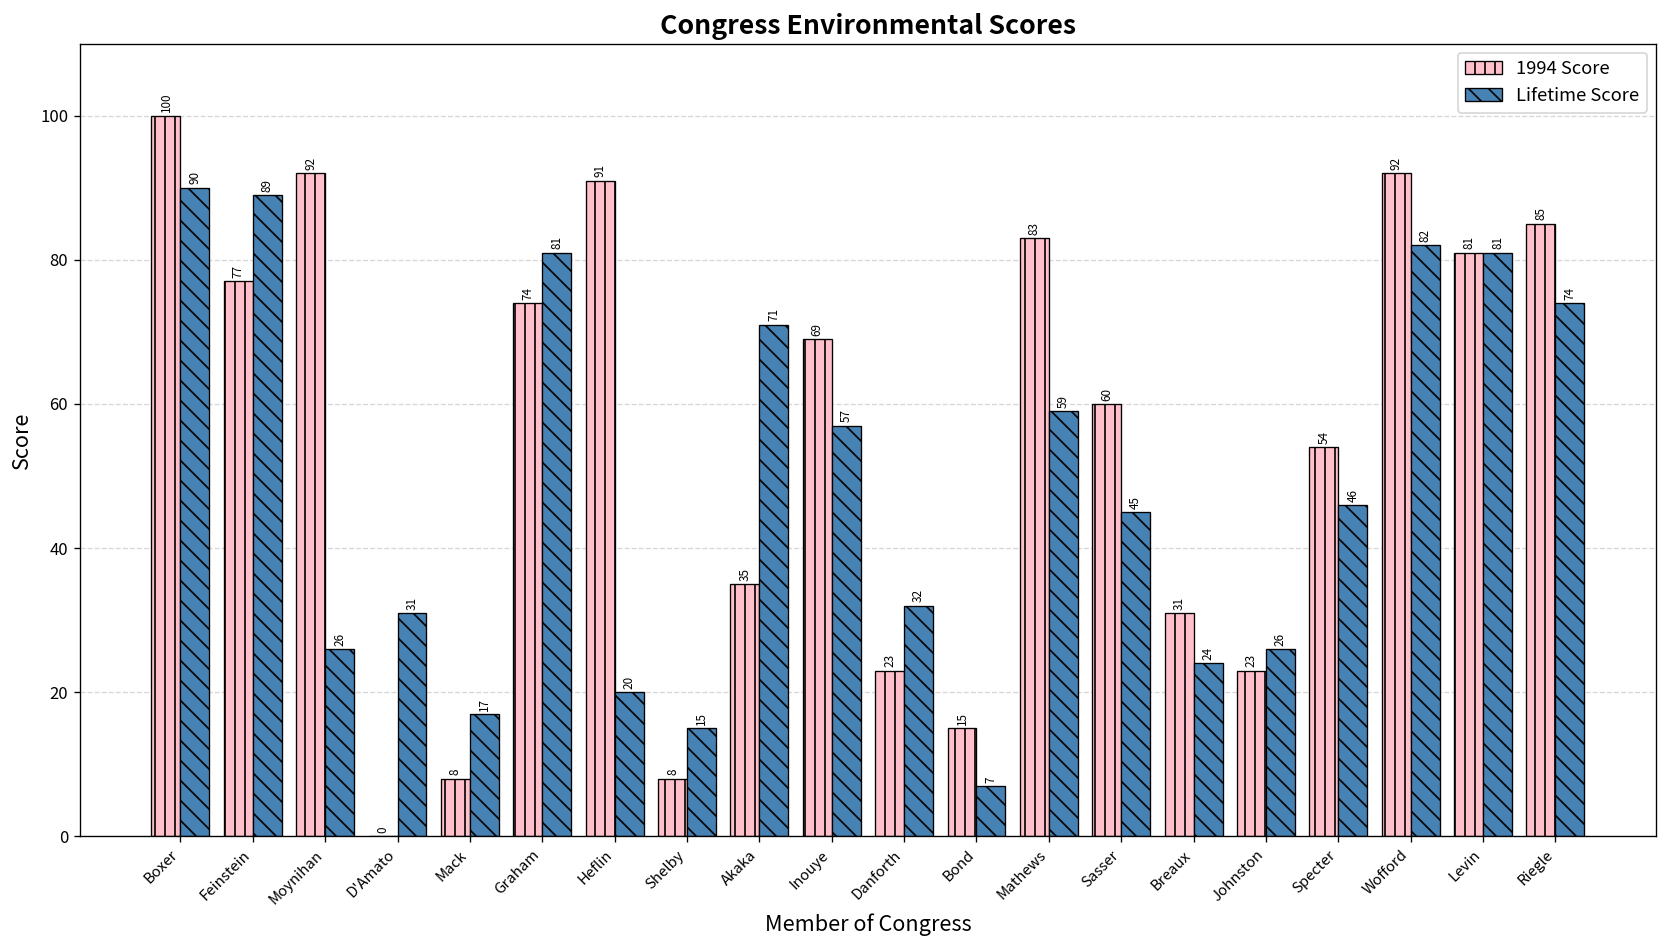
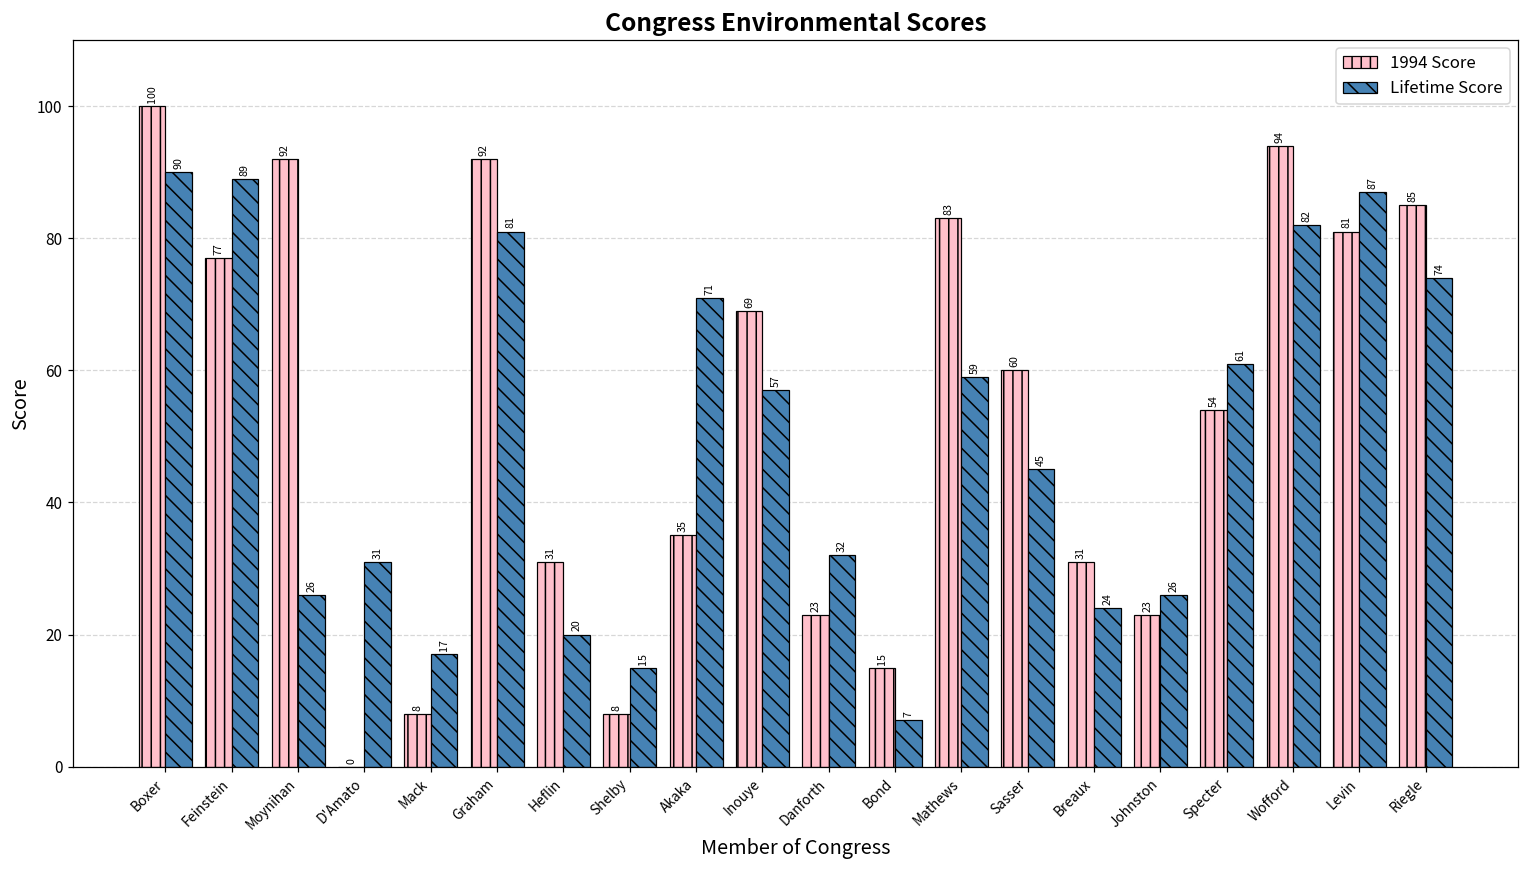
1994 Score, Graham: 74 -> 92
1994 Score, Heflin: 91 -> 31
Lifetime Score, Specter: 46 -> 61
1994 Score, Wofford: 92 -> 94
Lifetime Score, Levin: 81 -> 87
